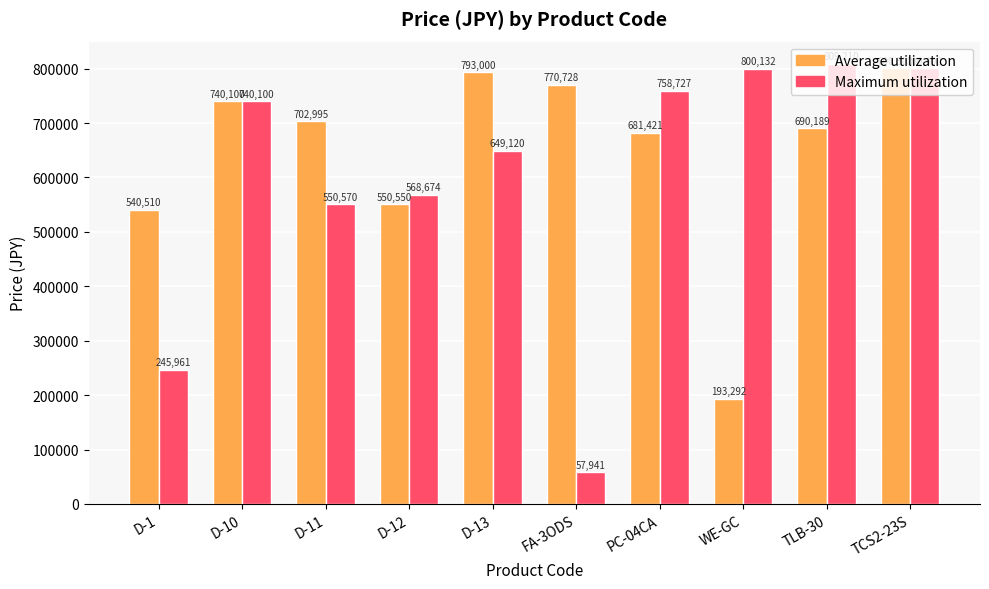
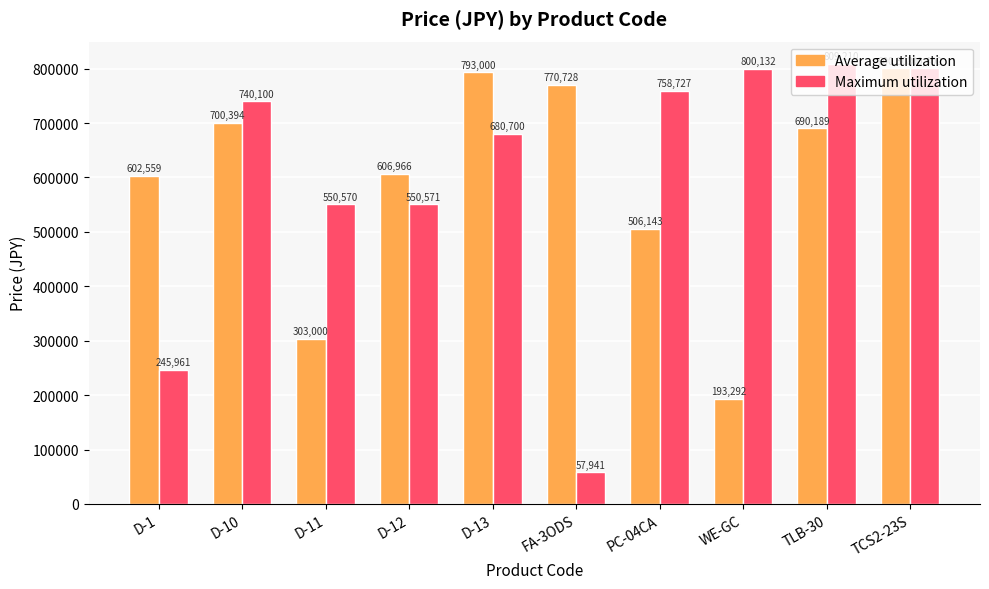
Average utilization, D-1: 540,510 -> 602,559
Average utilization, D-10: 740,100 -> 700,394
Average utilization, D-11: 702,995 -> 303,000
Average utilization, D-12: 550,550 -> 606,966
Maximum utilization, D-12: 568,674 -> 550,571
Maximum utilization, D-13: 649,120 -> 680,700
Average utilization, PC-04CA: 681,421 -> 506,143
